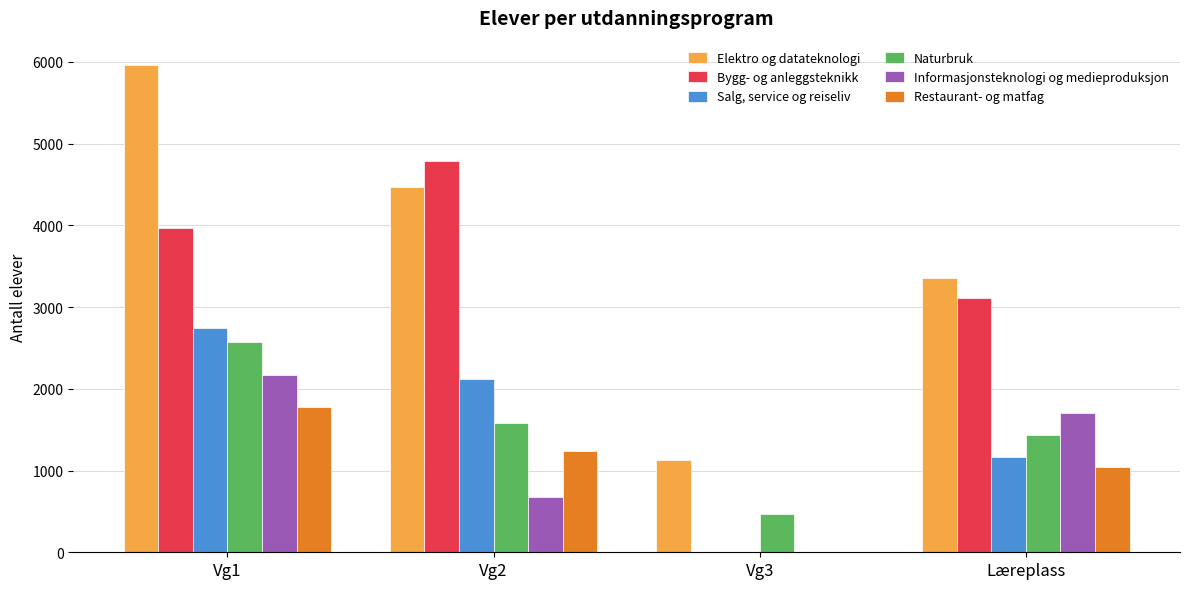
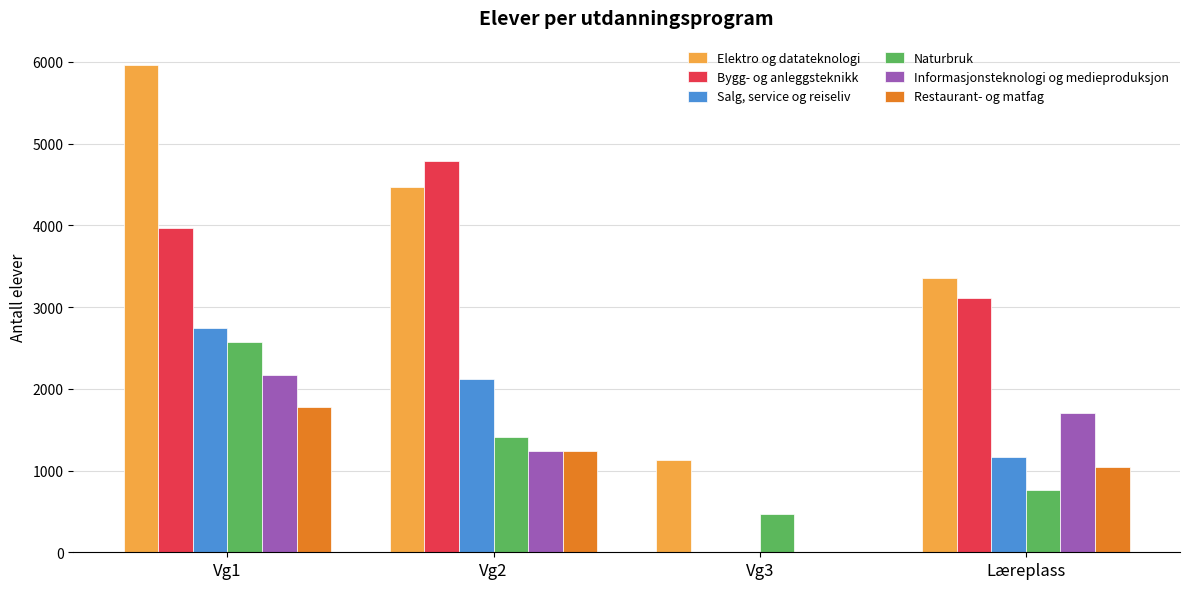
Naturbruk, Vg2: 1600 -> 1400
Informasjonsteknologi og medieproduksjon, Vg2: 700 -> 1200
Naturbruk, Læreplass: 1400 -> 800
